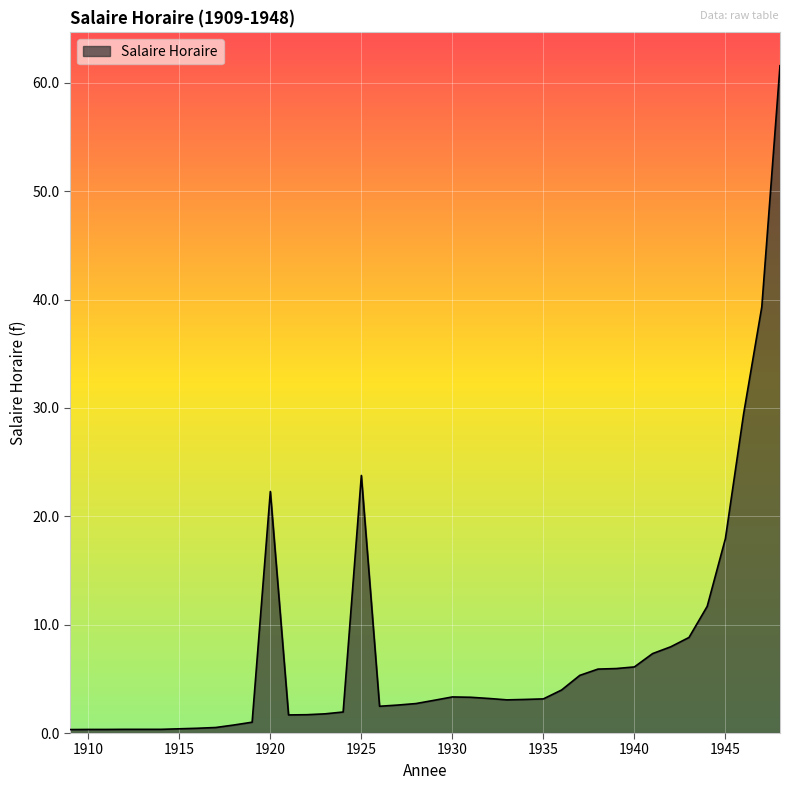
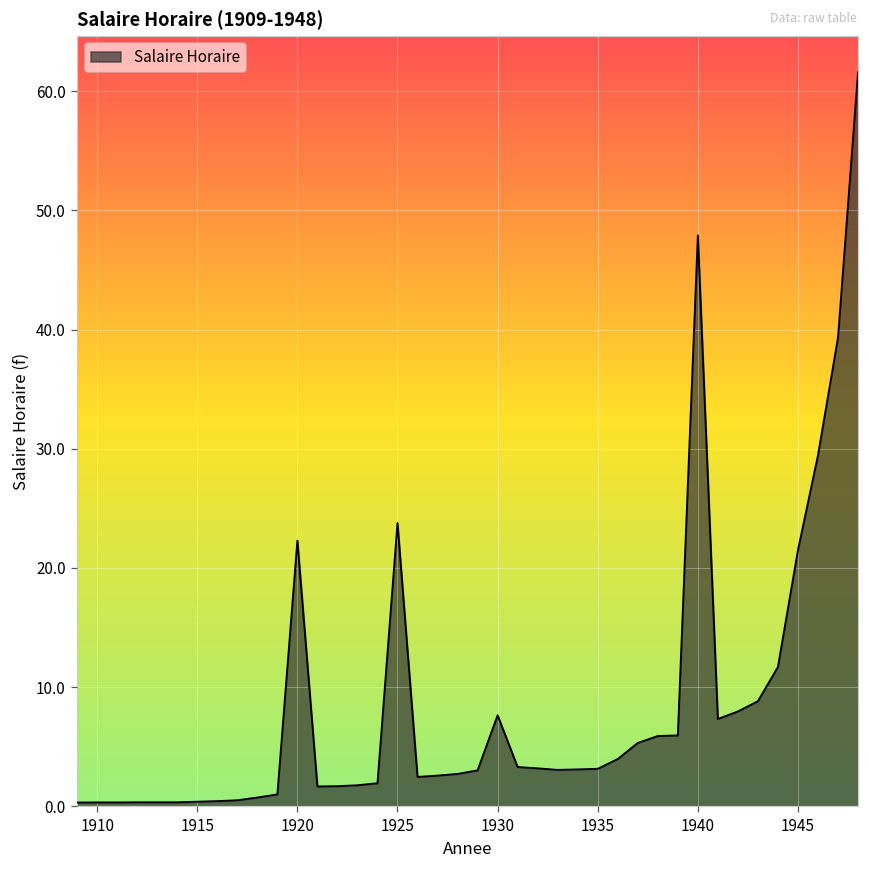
1930: 3.3 -> 7.6
1940: 6.1 -> 47.9
1945: 17.9 -> 21.5
